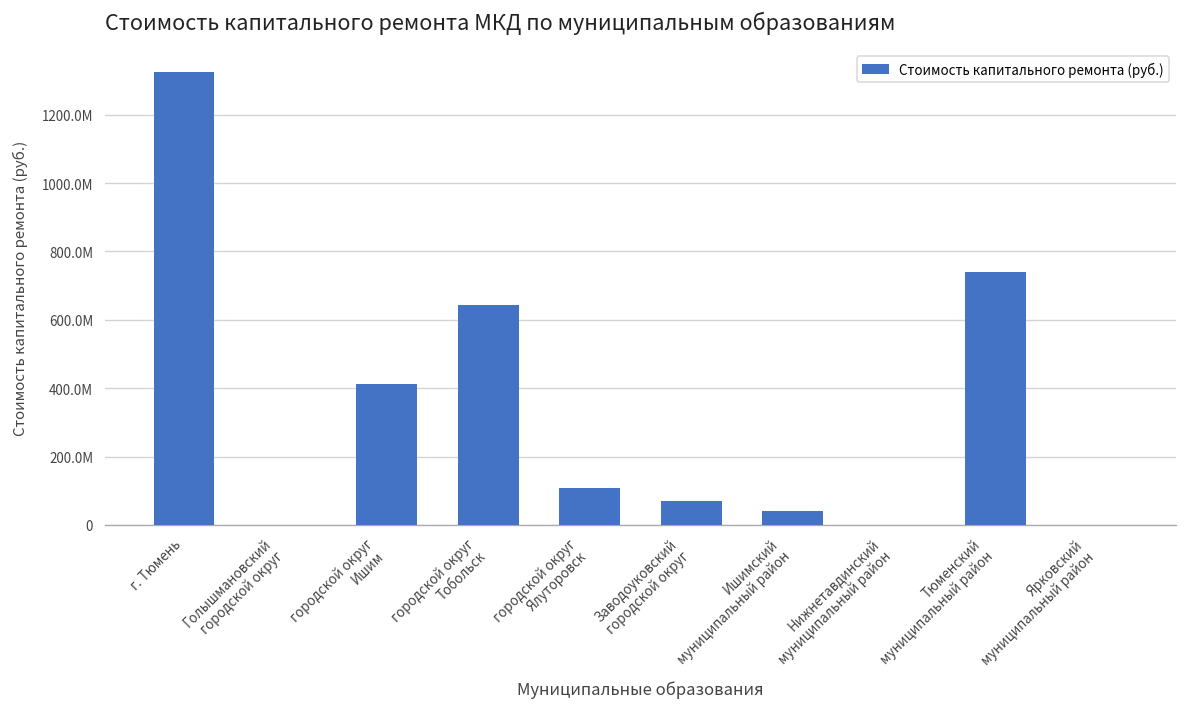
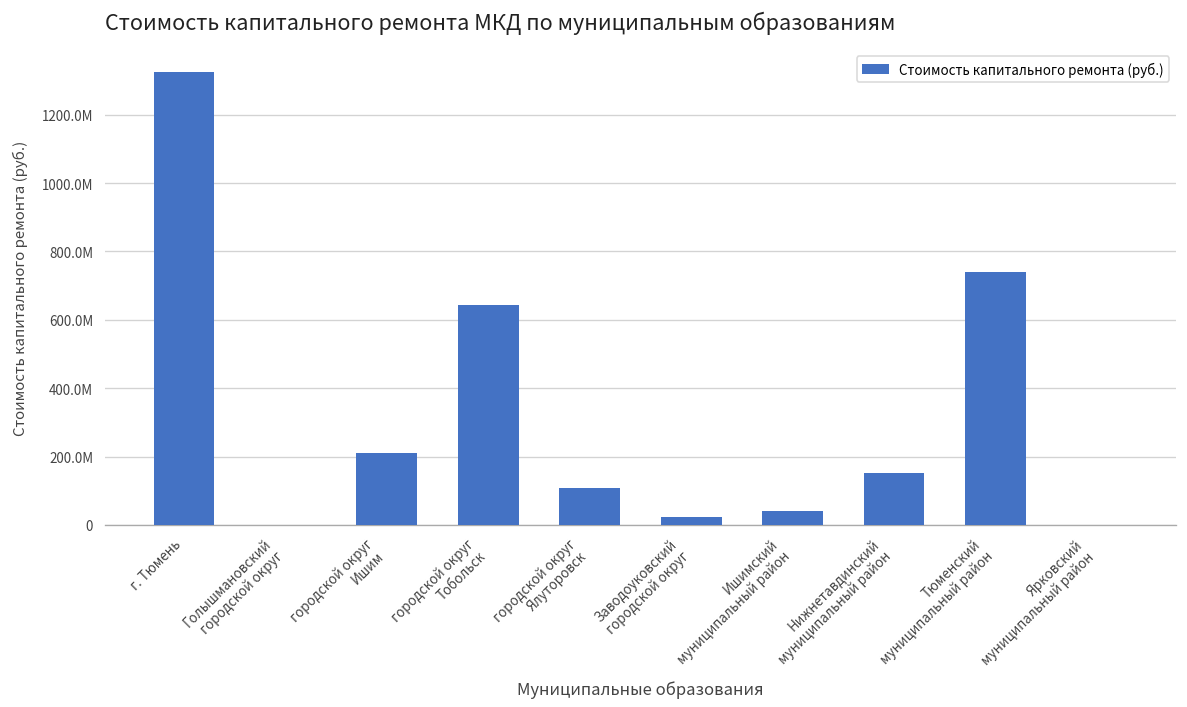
городской округ Ишим: 410000000 -> 210000000
Заводоуковский городской округ: 70000000 -> 20000000
Нижнетавдинский муниципальный район: 0 -> 150000000
